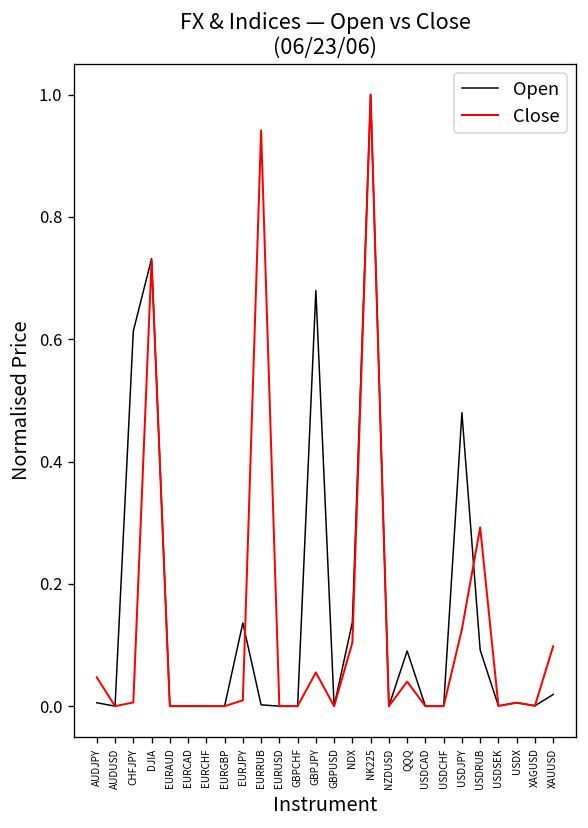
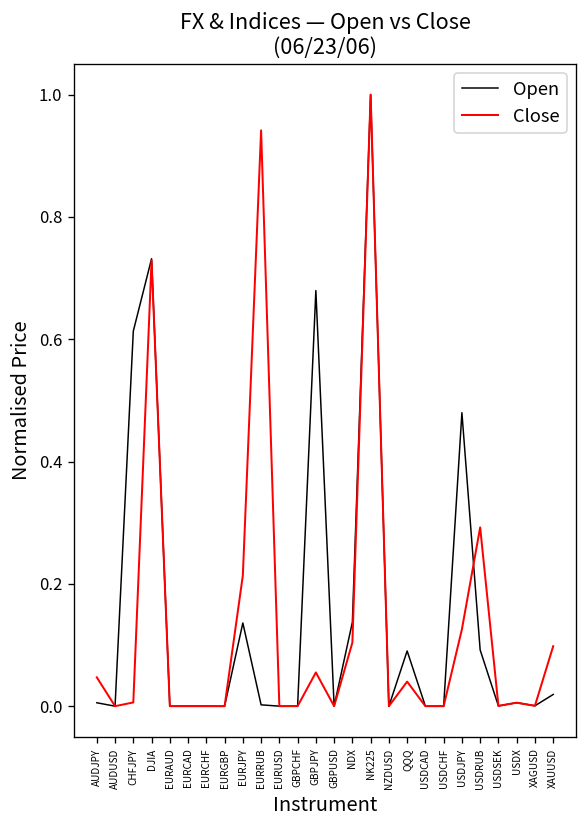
Close, EURJPY: 0.01 -> 0.21
